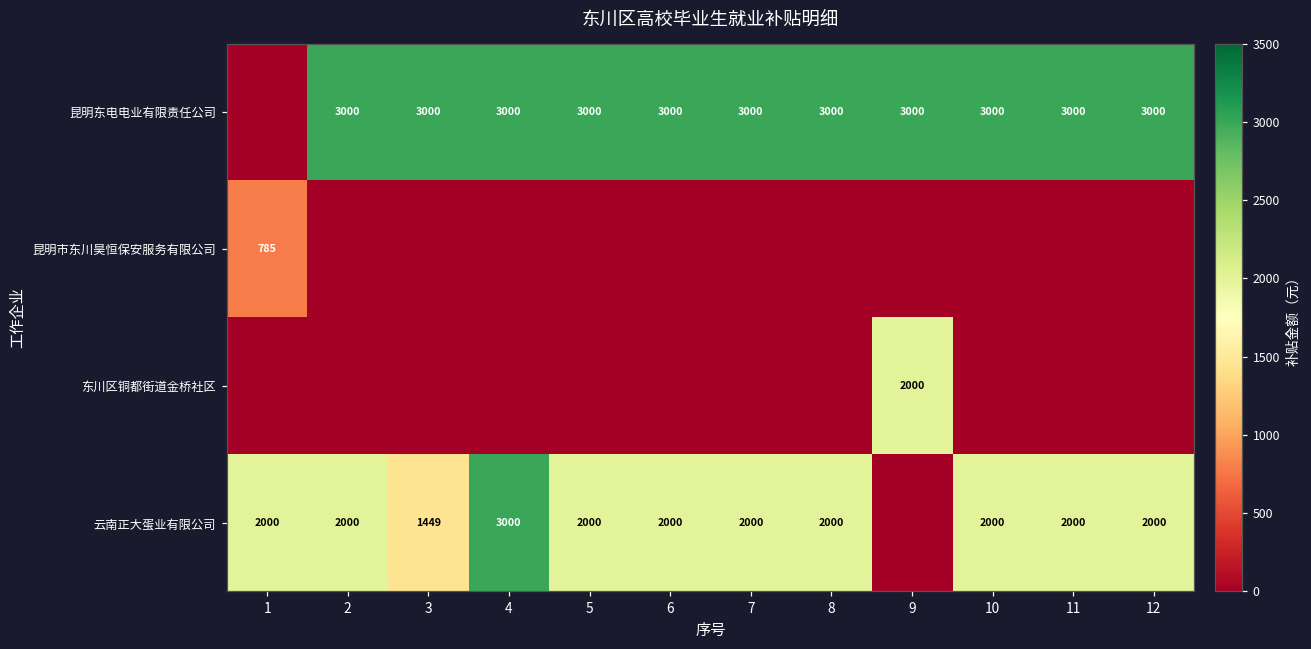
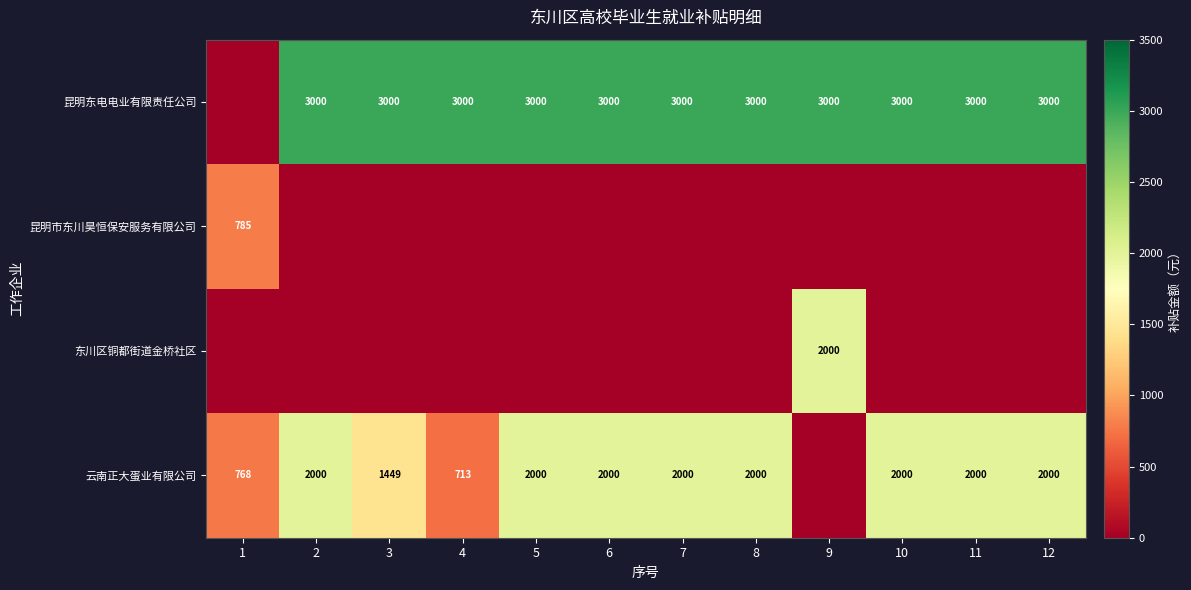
云南正大蛋业有限公司, 1: 2000 -> 768
云南正大蛋业有限公司, 4: 3000 -> 713
